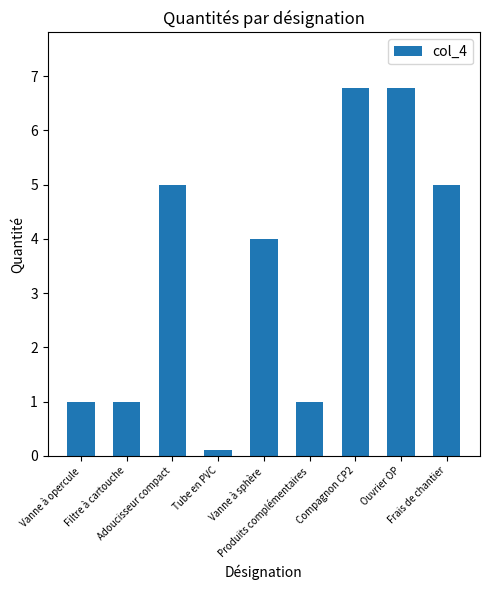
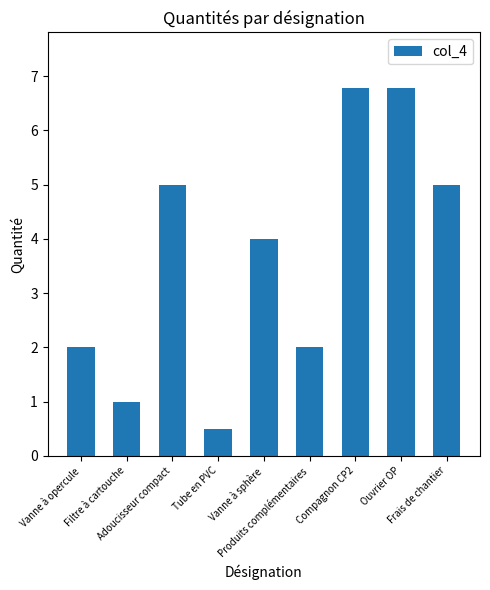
Vanne à opercule: 1 -> 2
Tube en PVC: 0.1 -> 0.5
Produits complémentaires: 1 -> 2
